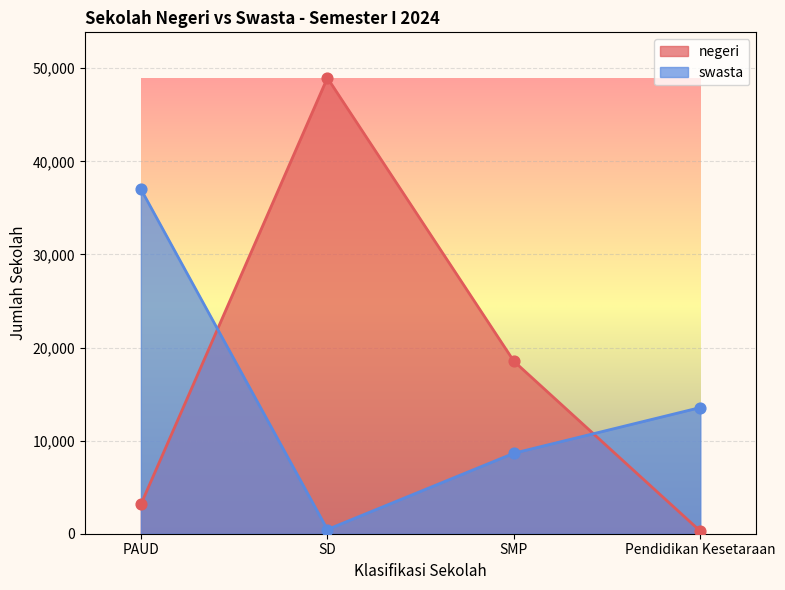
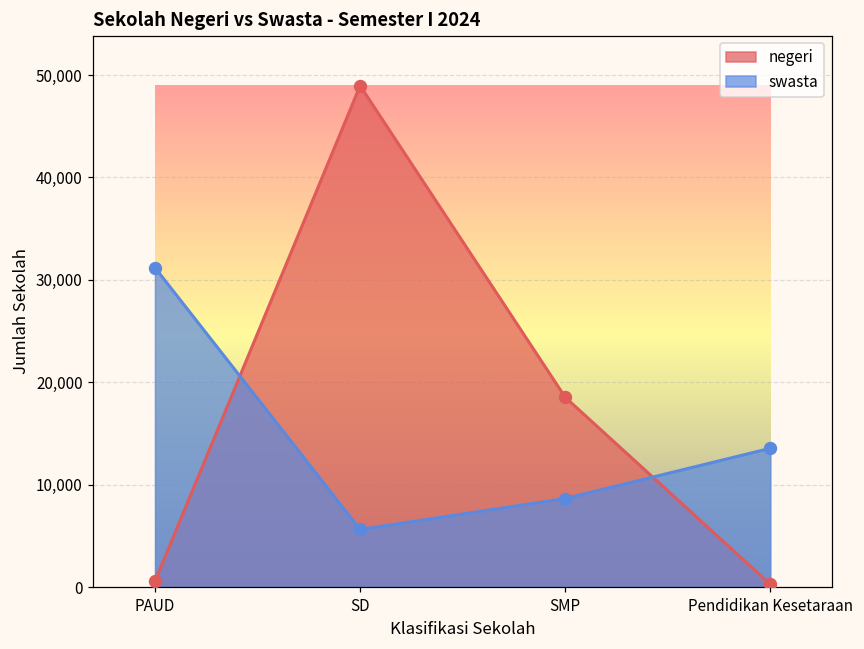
negeri, PAUD: 3,000 -> 1,000
swasta, PAUD: 37,000 -> 31,000
swasta, SD: 0 -> 6,000
